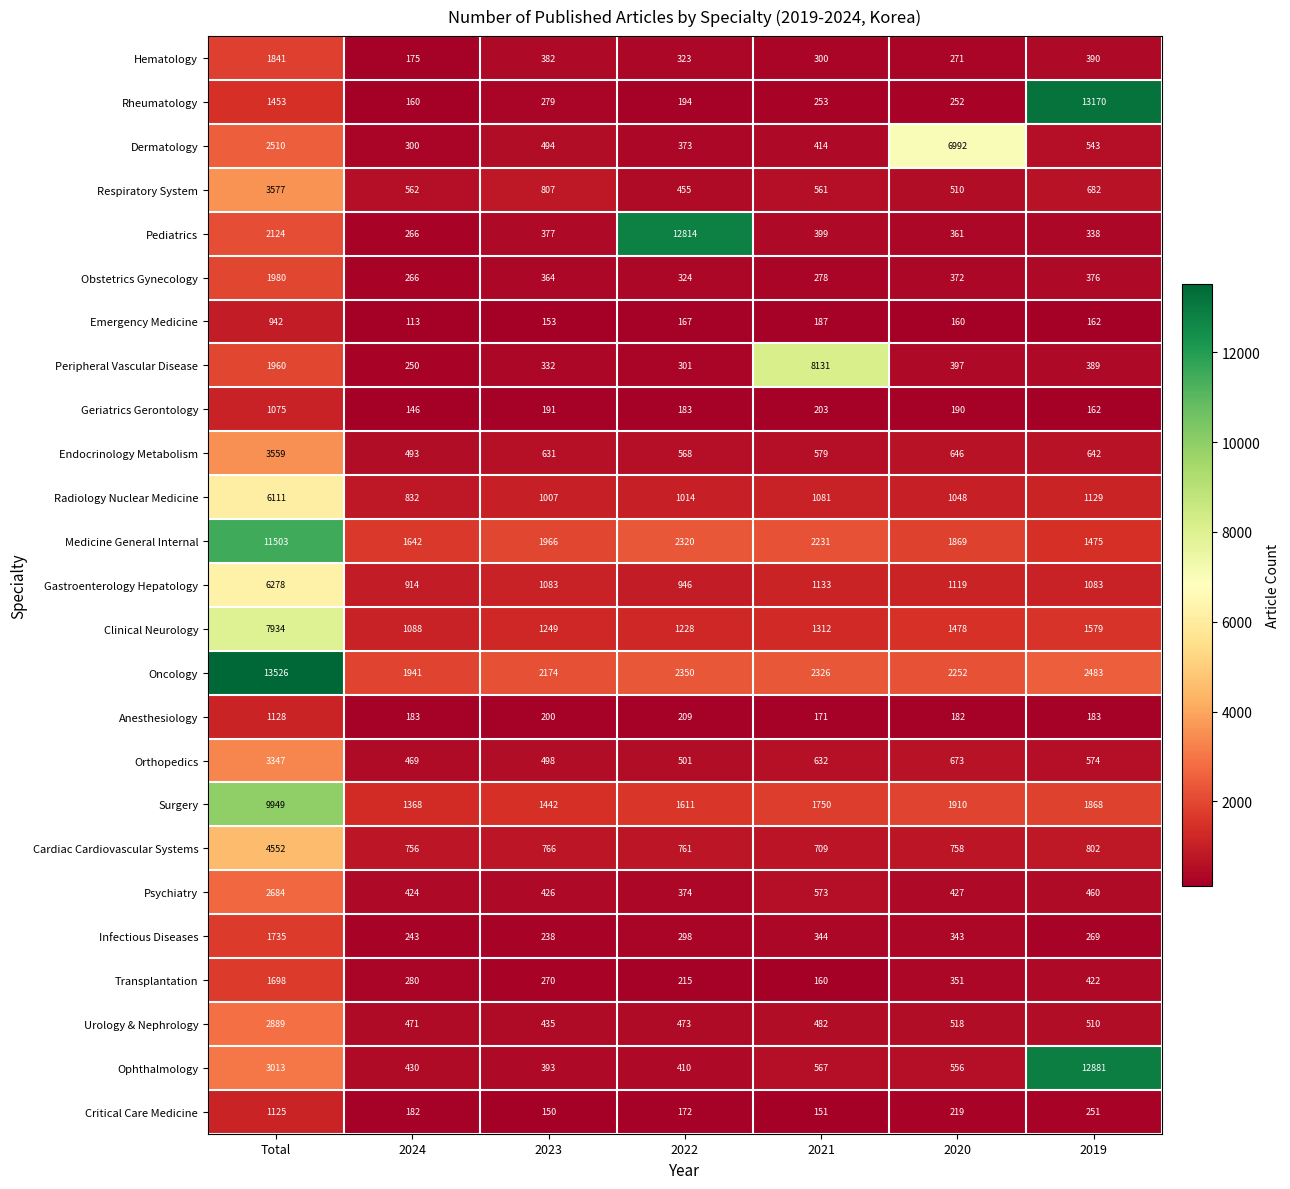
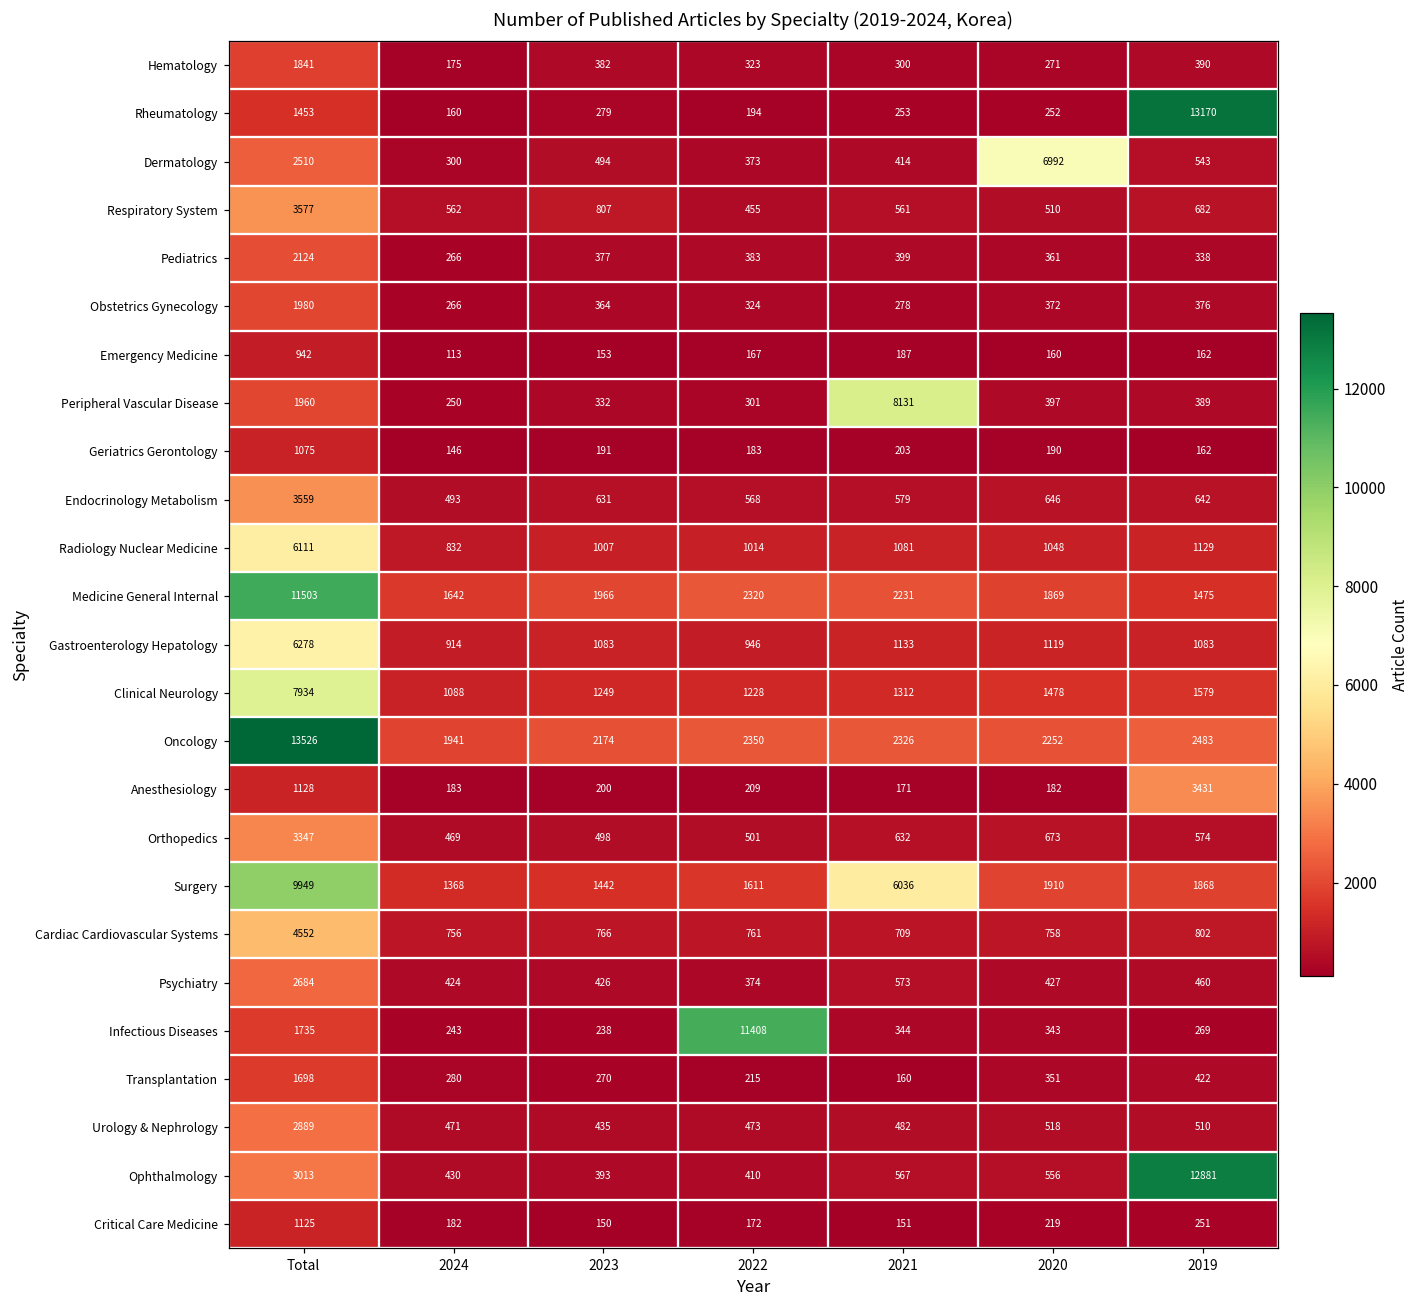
Pediatrics, 2022: 12814 -> 383
Anesthesiology, 2019: 183 -> 3431
Surgery, 2021: 1750 -> 6036
Infectious Diseases, 2022: 298 -> 11408
